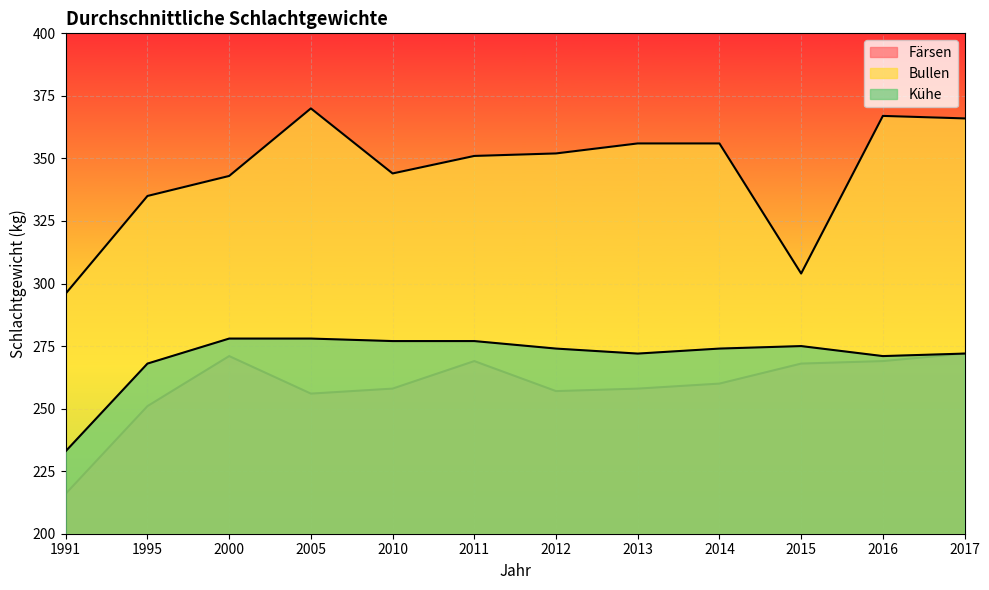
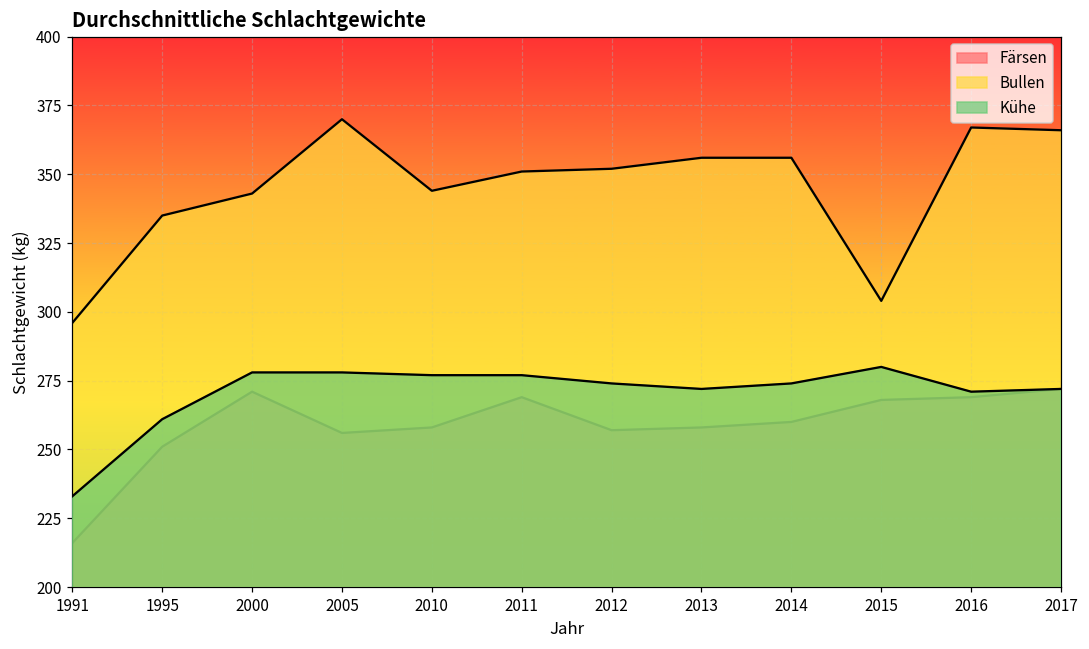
Kühe, 1995: 268 -> 261
Kühe, 2015: 275 -> 280
